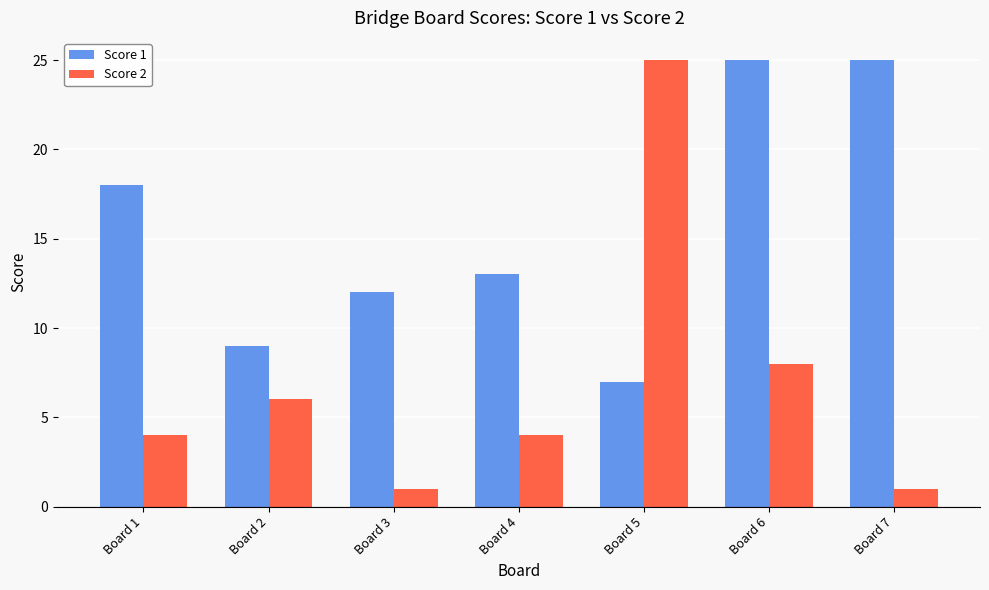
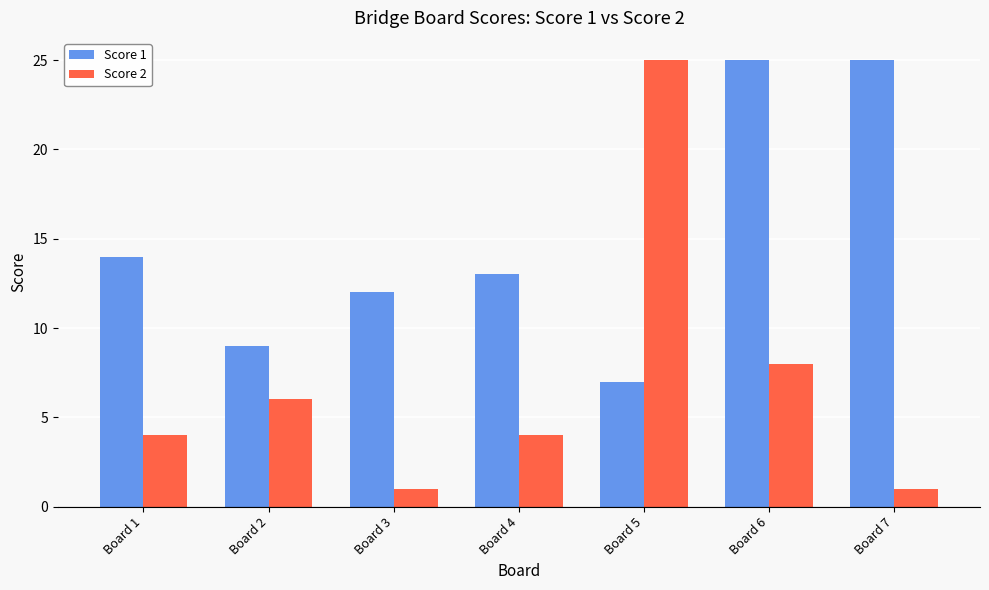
Score 1, Board 1: 18 -> 14
